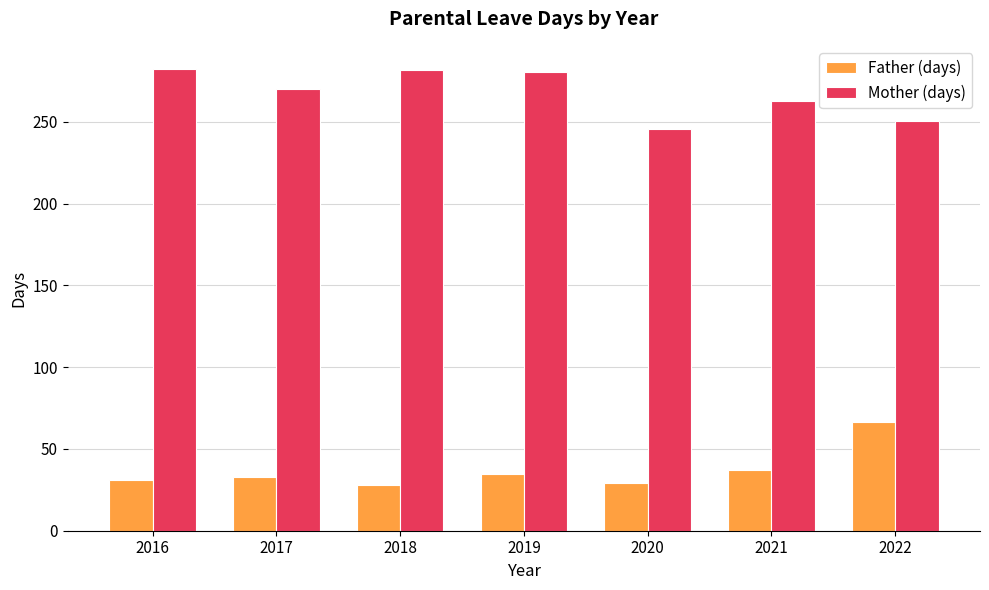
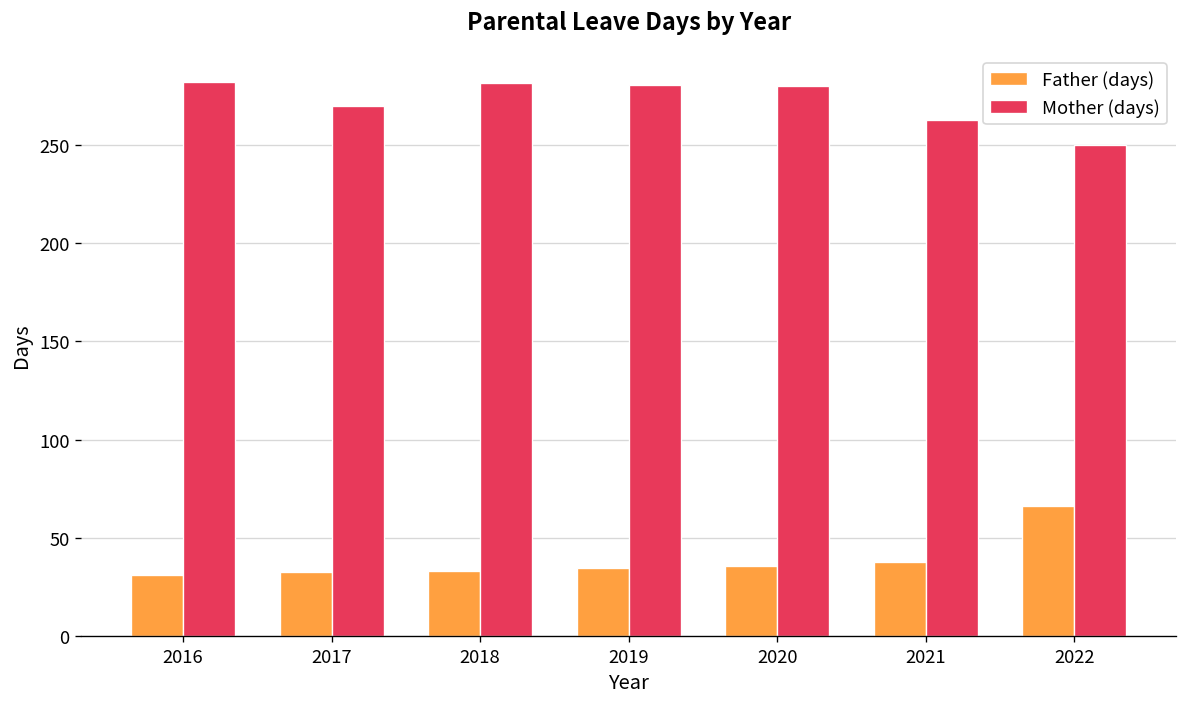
Father (days), 2018: 28 -> 33
Father (days), 2020: 29 -> 35
Mother (days), 2020: 246 -> 280
